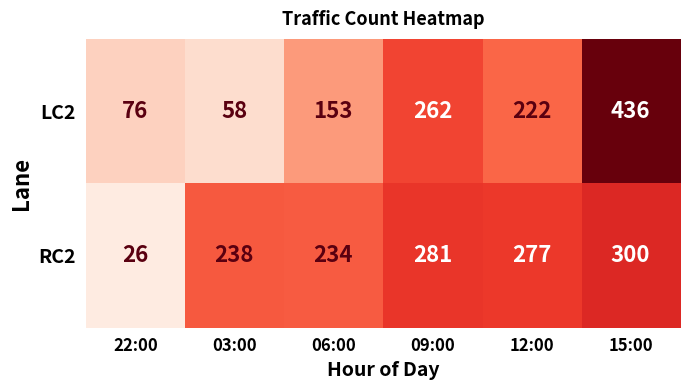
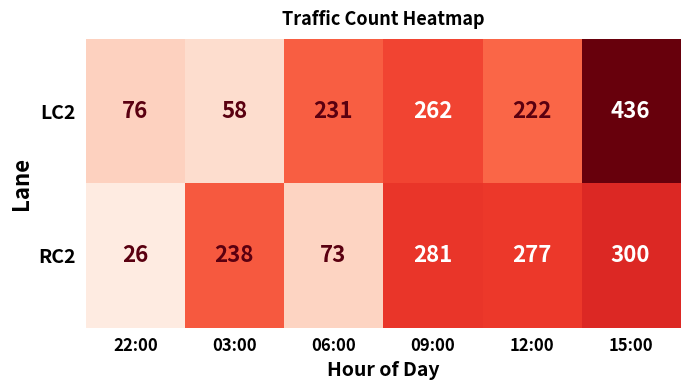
LC2, 06:00: 153 -> 231
RC2, 06:00: 234 -> 73
